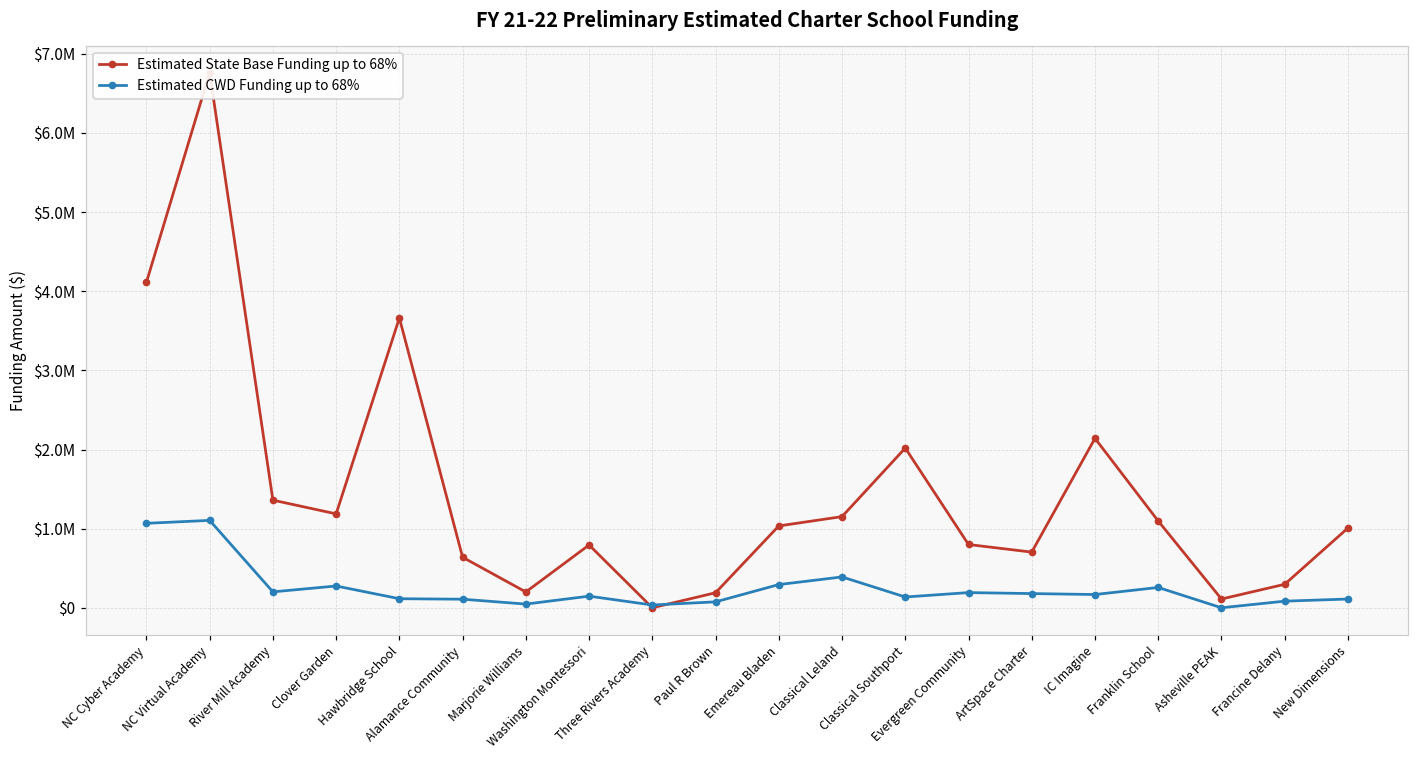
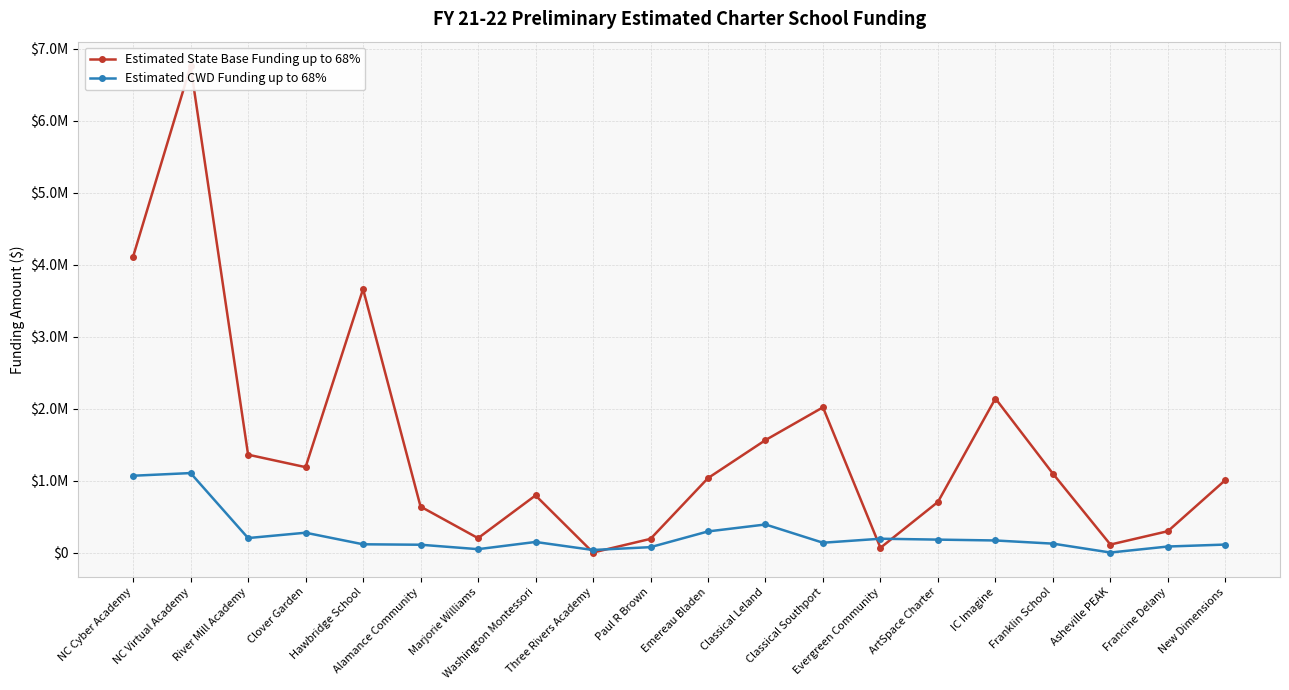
Estimated State Base Funding up to 68%, Classical Leland: $1200000 -> $1600000
Estimated State Base Funding up to 68%, Evergreen Community: $800000 -> $100000
Estimated CWD Funding up to 68%, Franklin School: $300000 -> $100000
